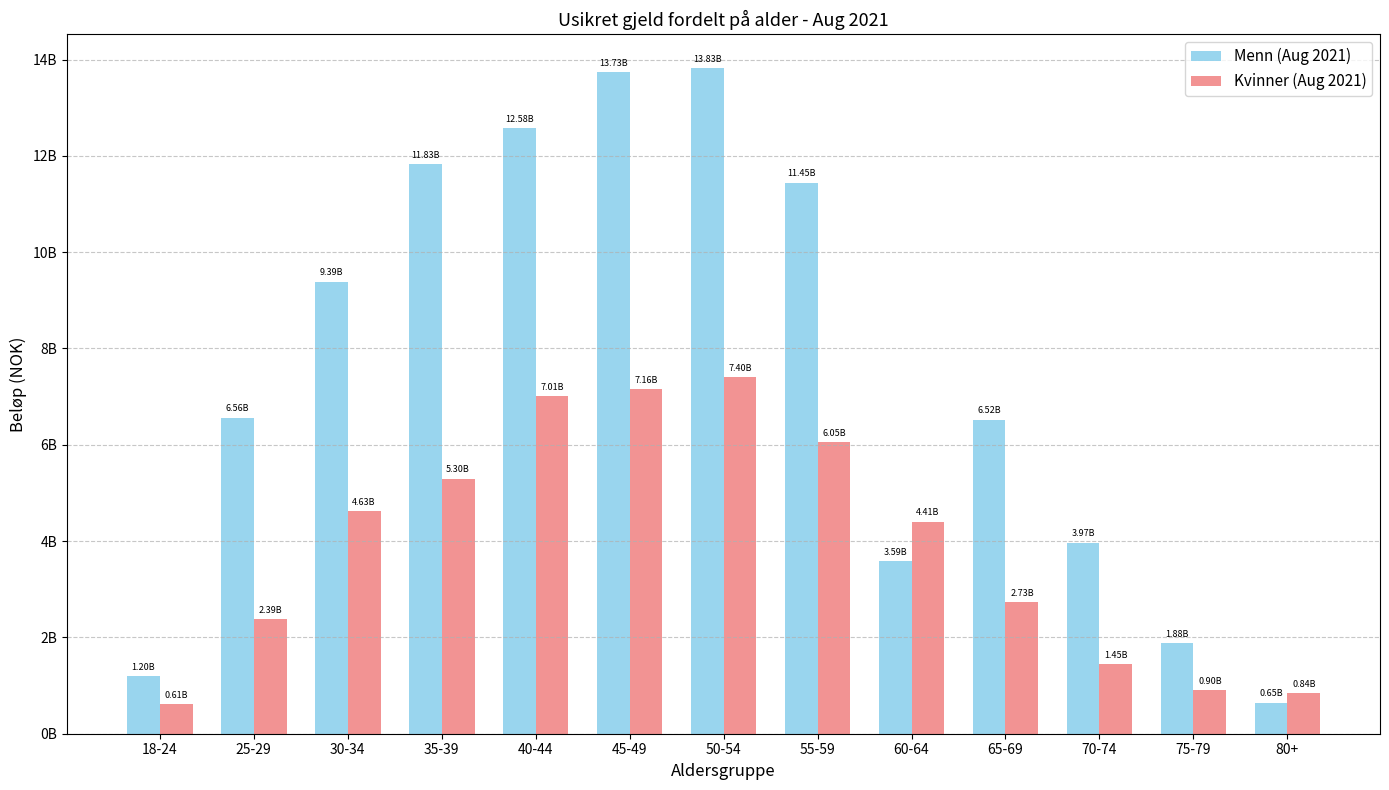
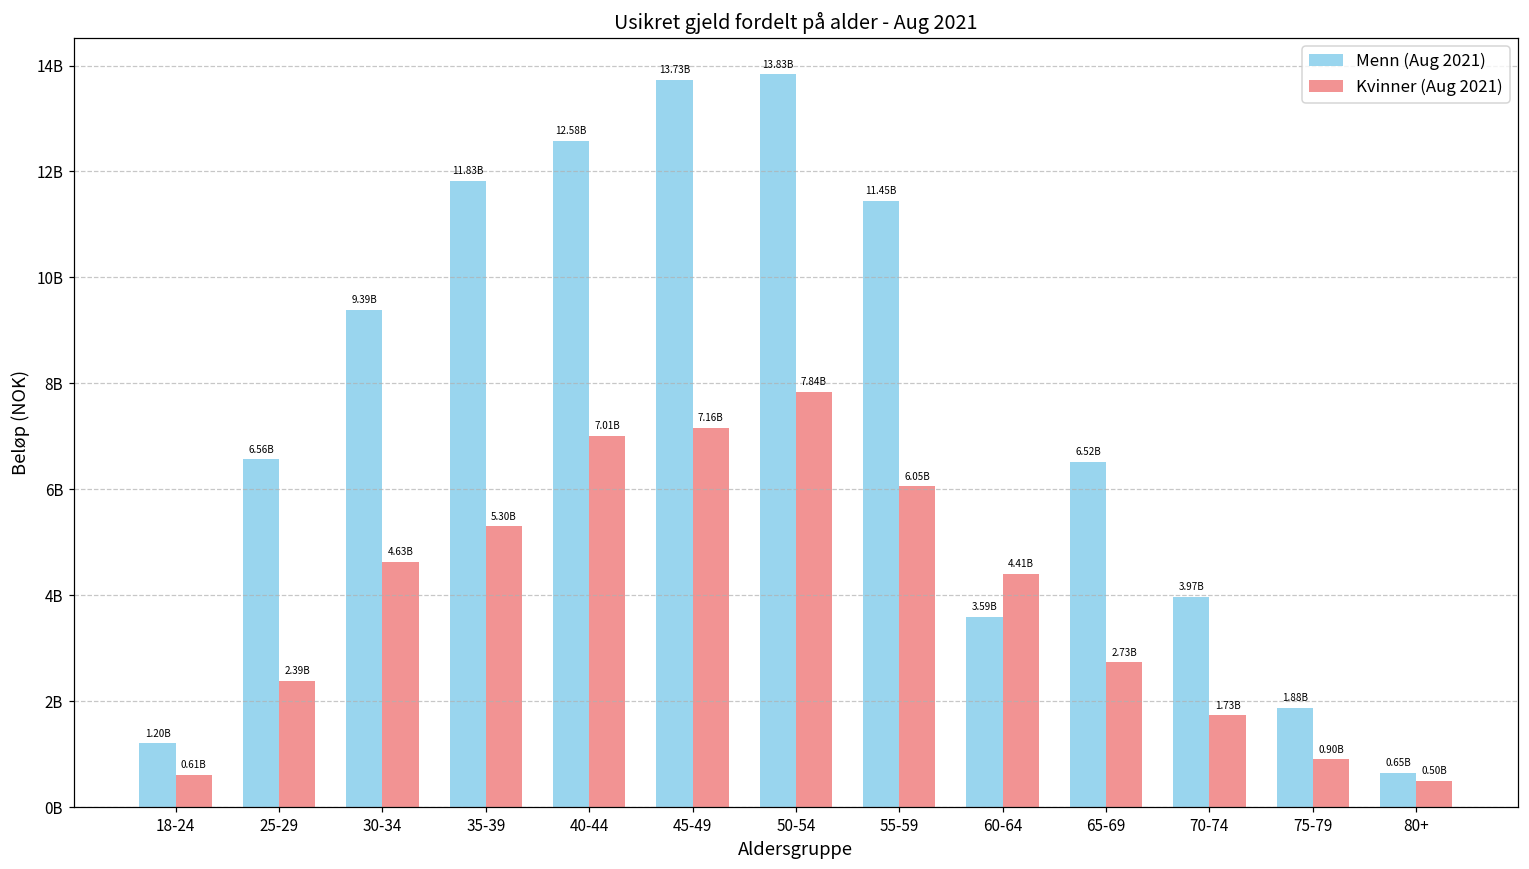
Kvinner (Aug 2021), 50-54: 7.40B -> 7.84B
Kvinner (Aug 2021), 70-74: 1.45B -> 1.73B
Kvinner (Aug 2021), 80+: 0.84B -> 0.50B
